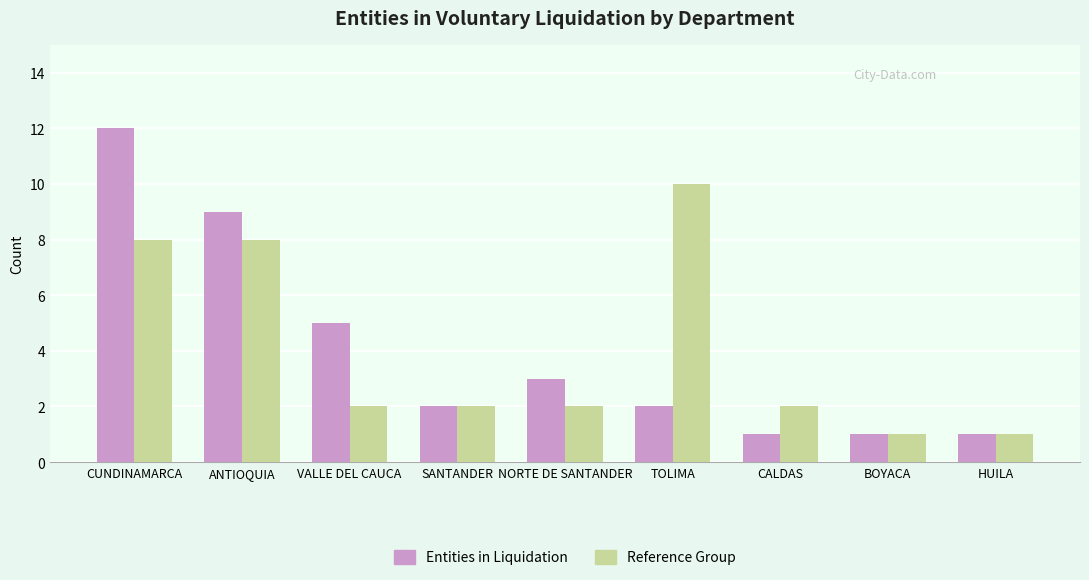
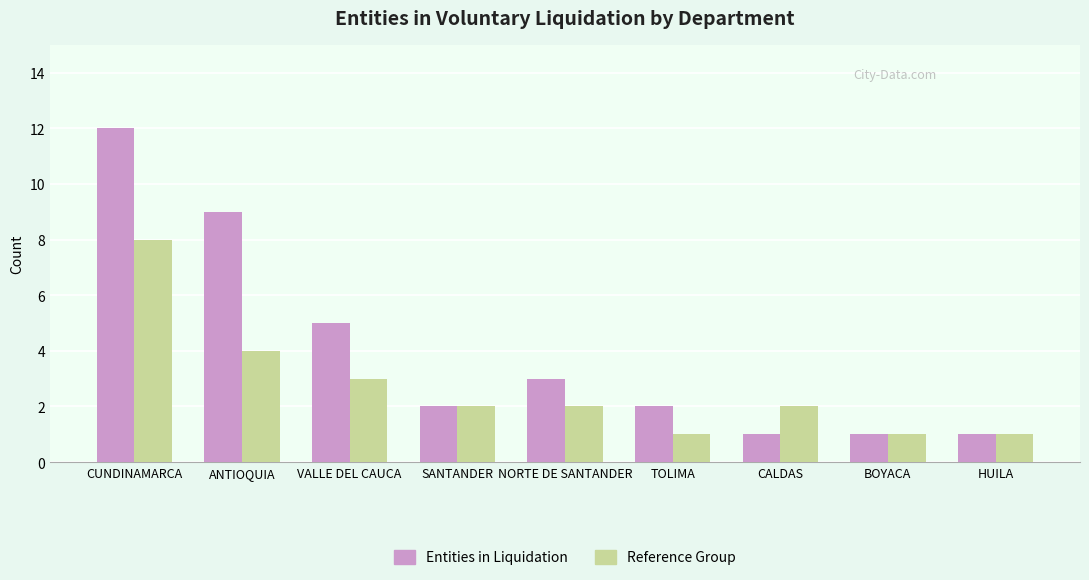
Reference Group, ANTIOQUIA: 8 -> 4
Reference Group, VALLE DEL CAUCA: 2 -> 3
Reference Group, TOLIMA: 10 -> 1
